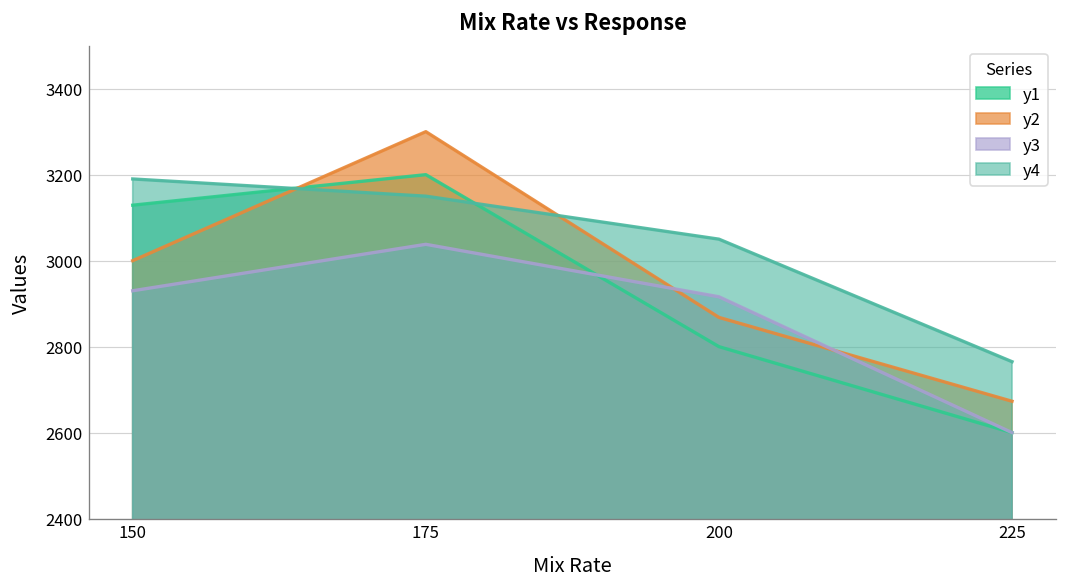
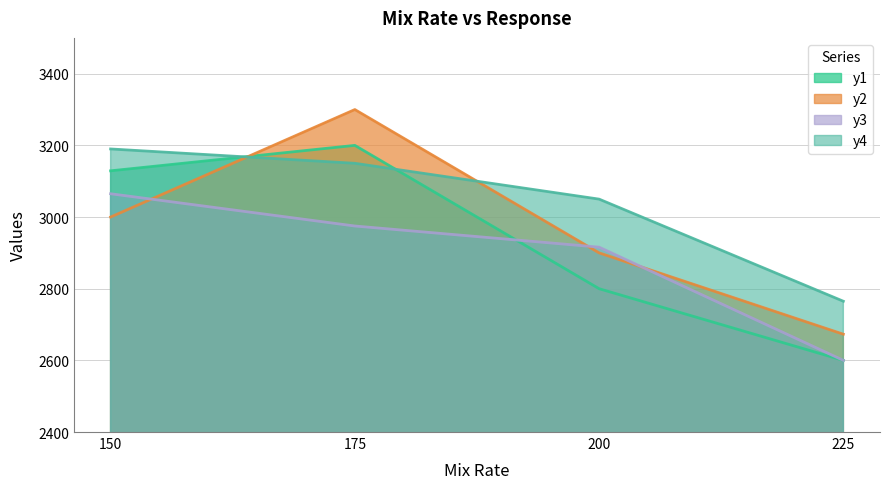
y3, 150: 2930 -> 3070
y3, 175: 3040 -> 2980
y2, 200: 2870 -> 2900
